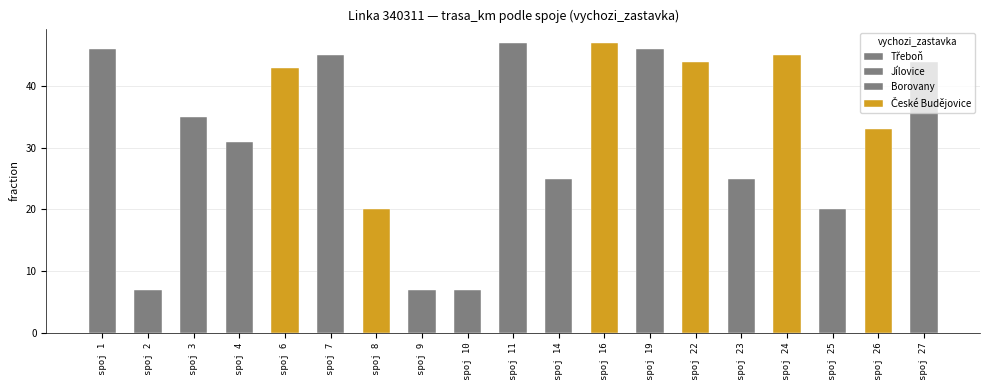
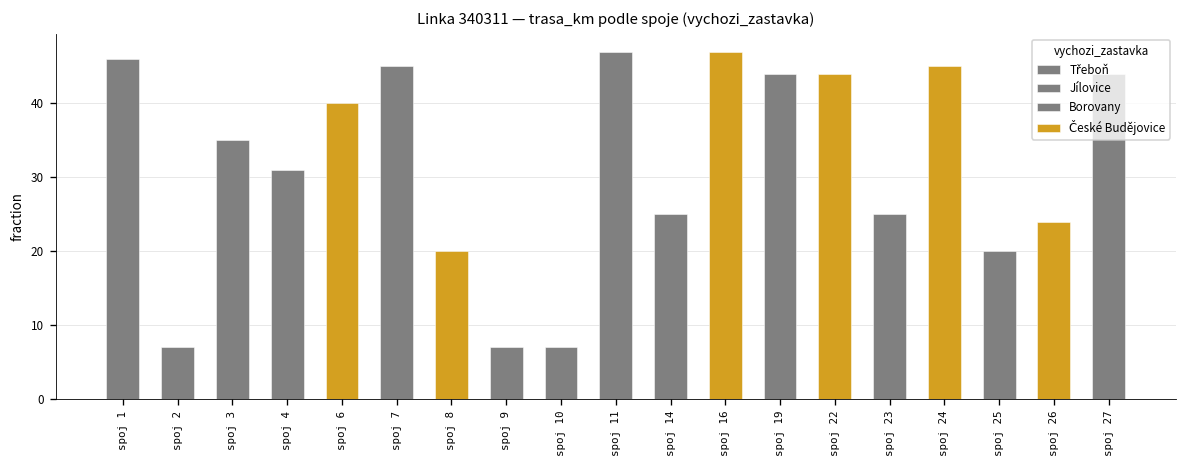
spoj 6: 43 -> 40
spoj 19: 46 -> 44
spoj 26: 33 -> 24
